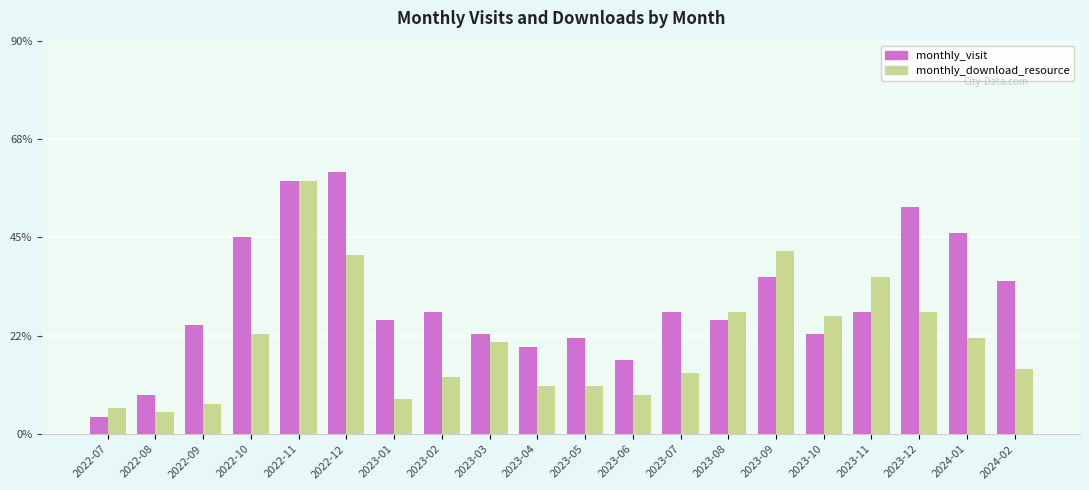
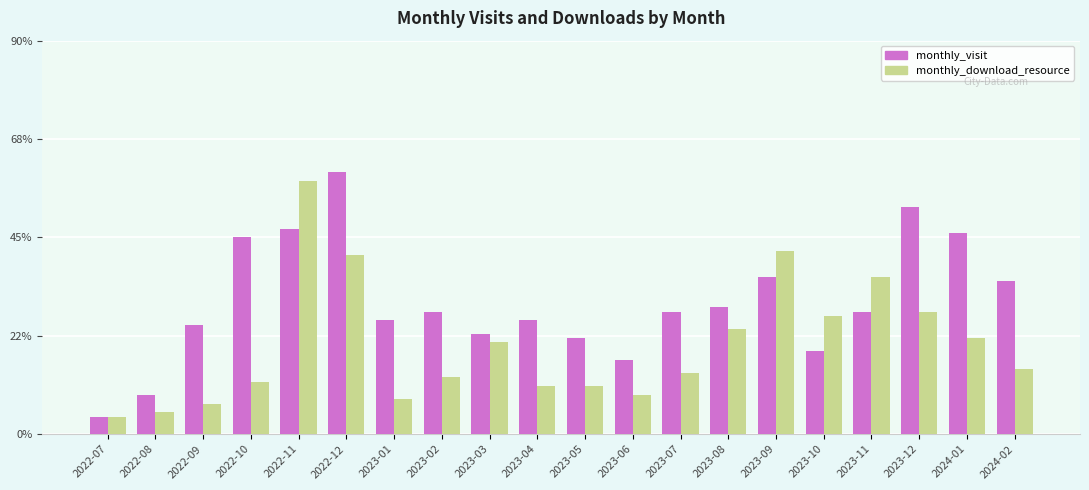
monthly_download_resource, 2022-07: 6% -> 4%
monthly_download_resource, 2022-10: 23% -> 12%
monthly_visit, 2022-11: 58% -> 47%
monthly_visit, 2023-04: 20% -> 26%
monthly_visit, 2023-08: 26% -> 29%
monthly_download_resource, 2023-08: 28% -> 24%
monthly_visit, 2023-10: 23% -> 19%
